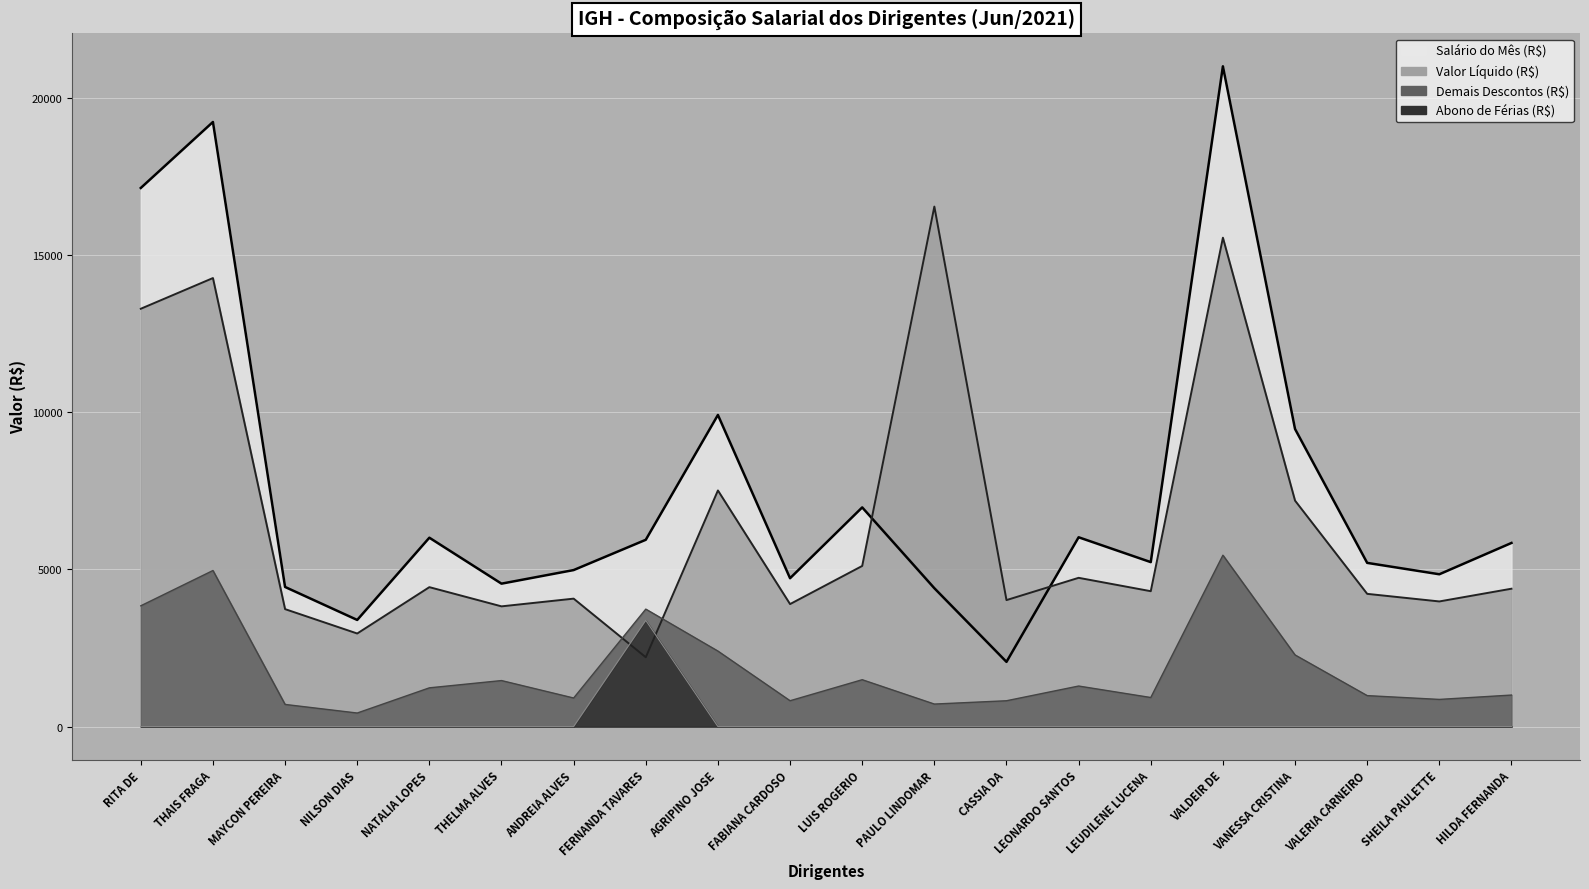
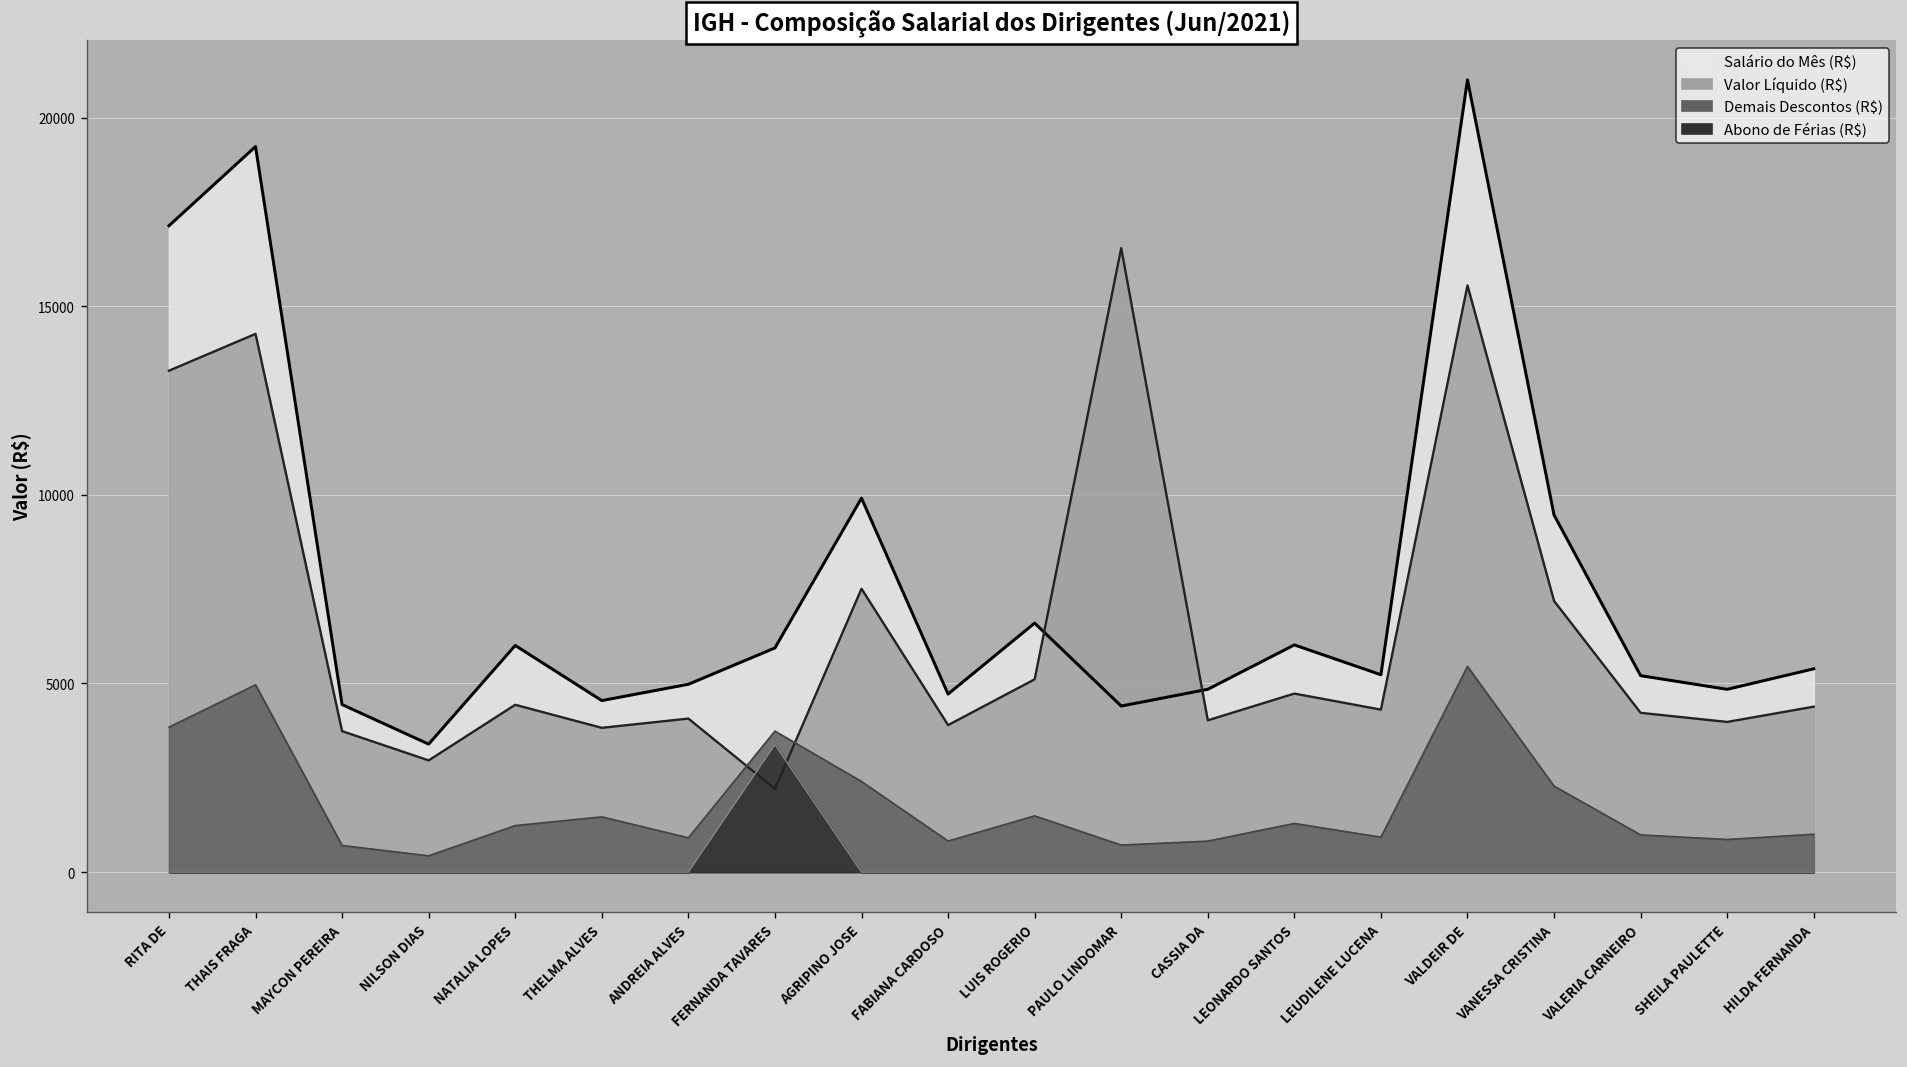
Salário do Mês (R$), LUIS ROGERIO: 7000 -> 6600
Salário do Mês (R$), CASSIA DA: 2100 -> 4800
Salário do Mês (R$), HILDA FERNANDA: 5800 -> 5400
